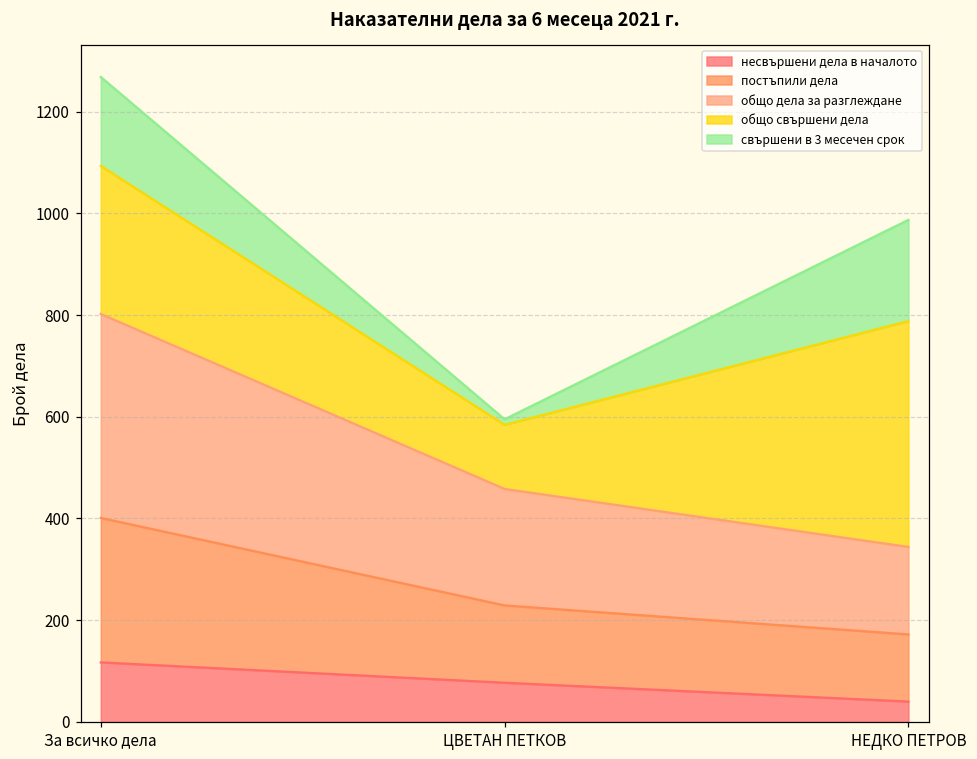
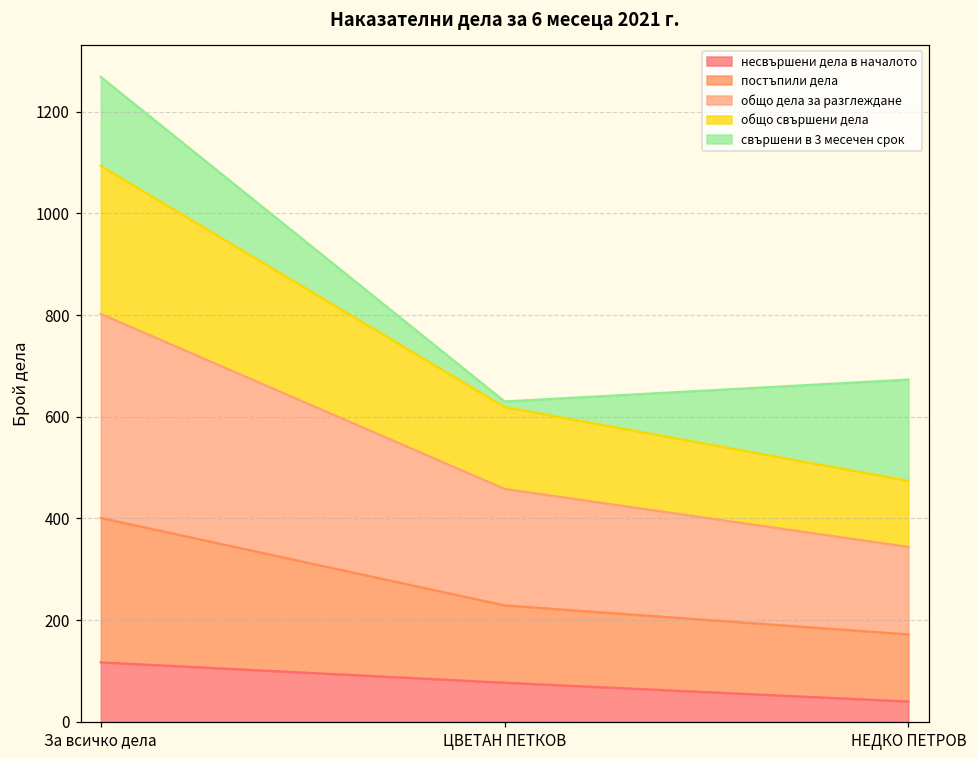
общо свършени дела, ЦВЕТАН ПЕТКОВ: 130 -> 160
общо свършени дела, НЕДКО ПЕТРОВ: 440 -> 130
